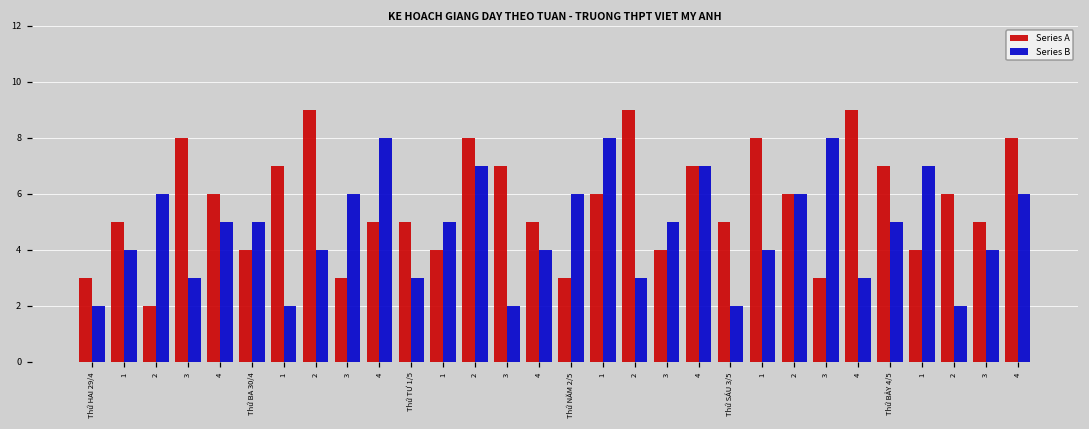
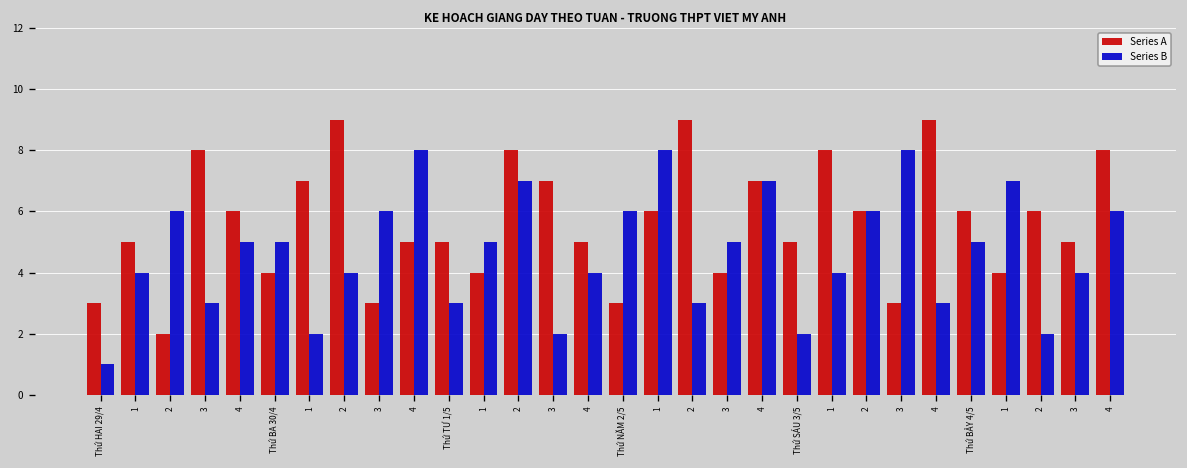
Series B, Thứ HAI 29/4: 2 -> 1
Series A, Thứ BẢY 4/5: 7 -> 6
